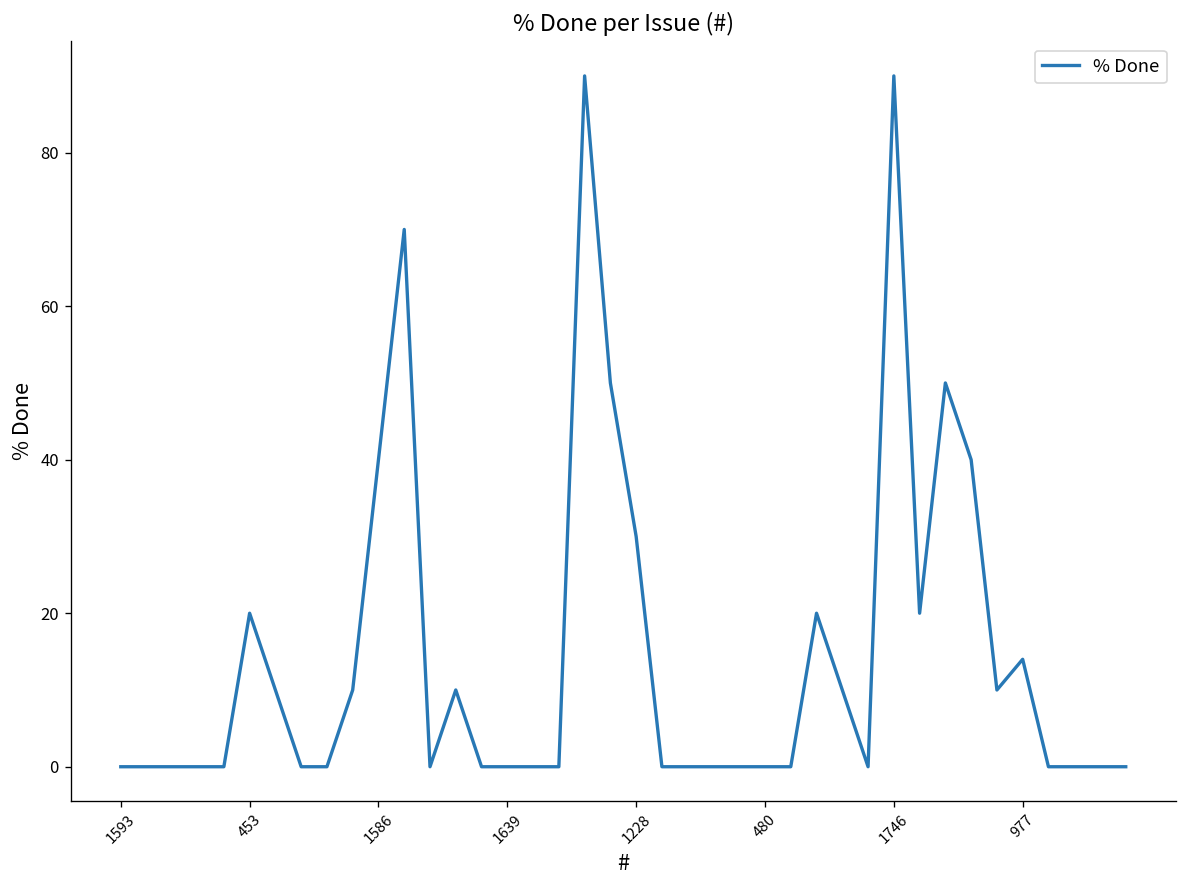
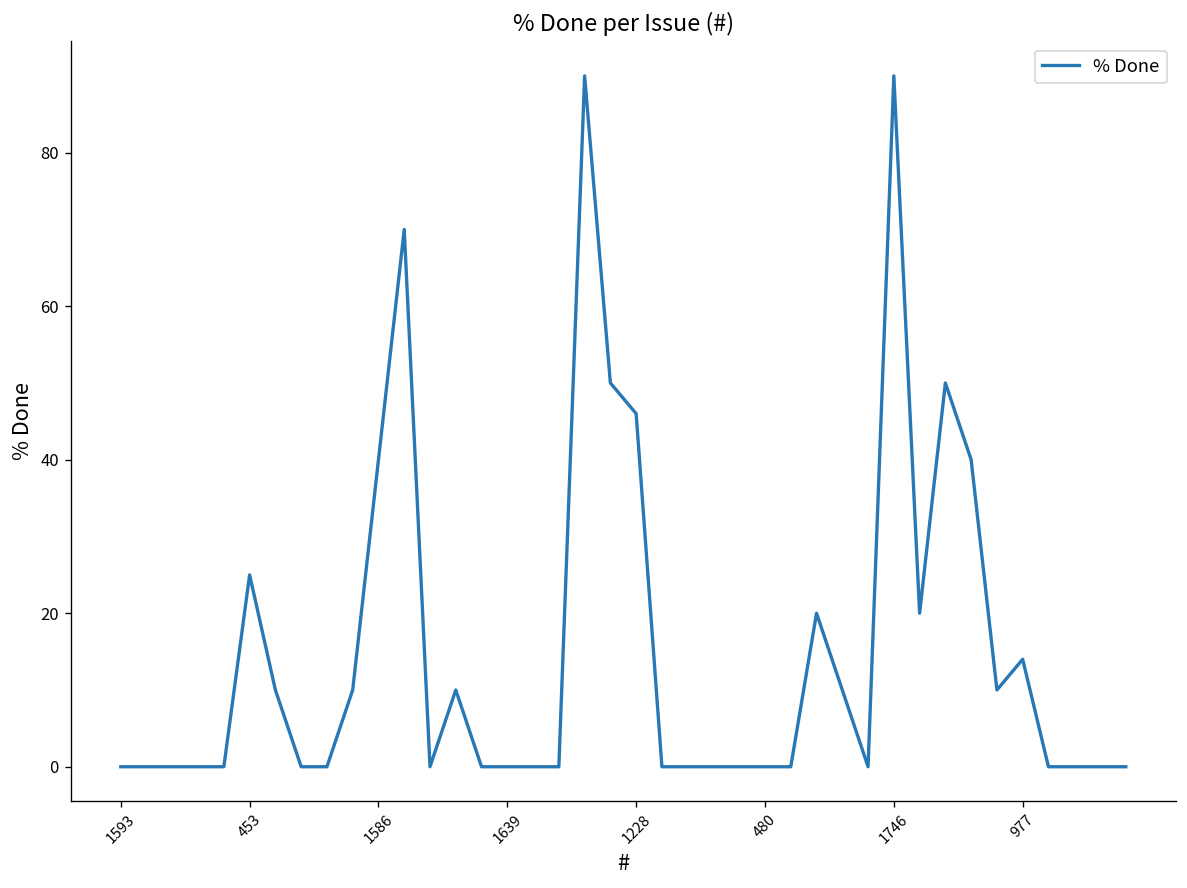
453: 20 -> 25
1228: 30 -> 46
